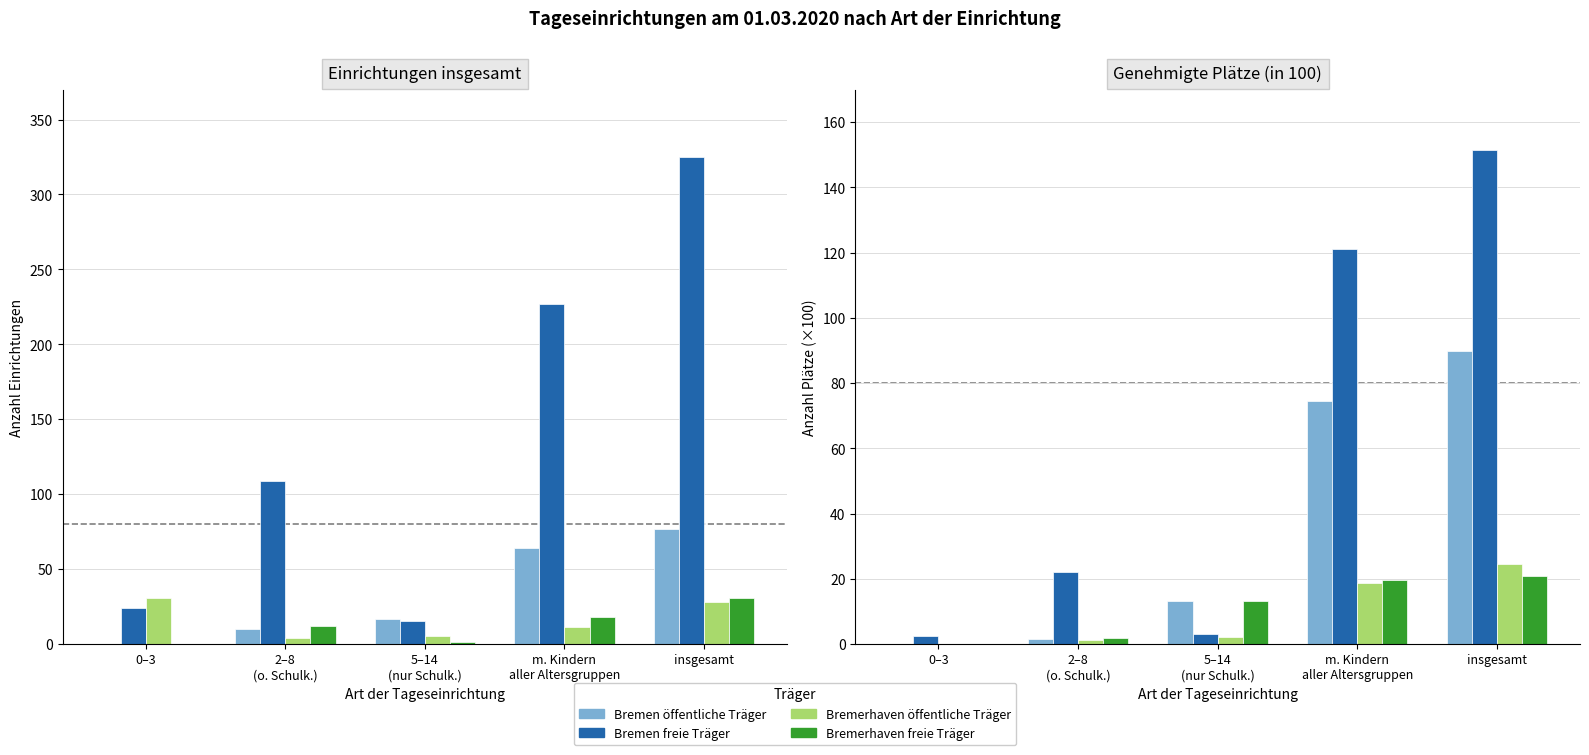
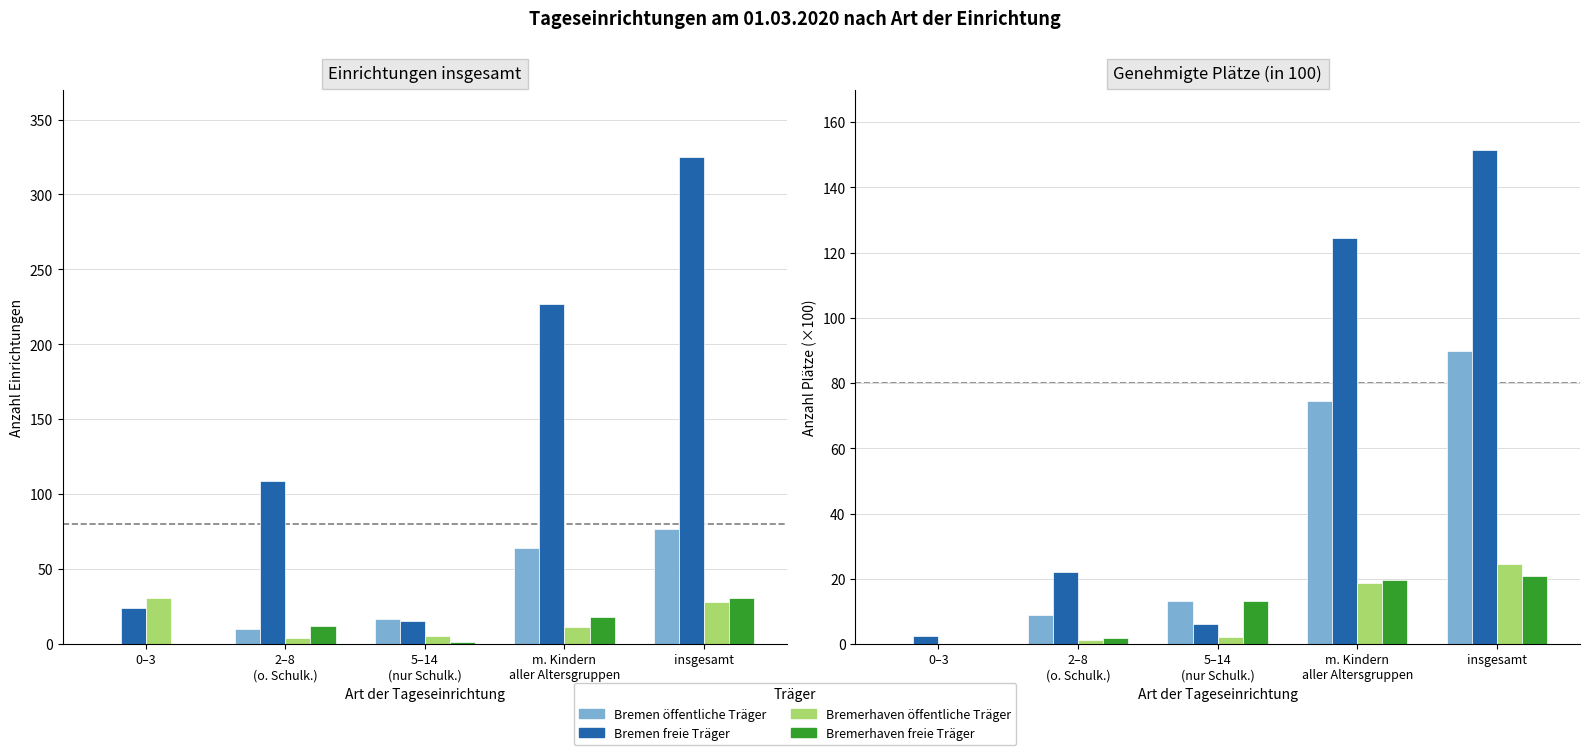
Genehmigte Plätze (in 100), Bremen öffentliche Träger, 2–8 (o. Schulk.): 2 -> 9
Genehmigte Plätze (in 100), Bremen freie Träger, 5–14 (nur Schulk.): 3 -> 6
Genehmigte Plätze (in 100), Bremen freie Träger, m. Kindern aller Altersgruppen: 121 -> 125
